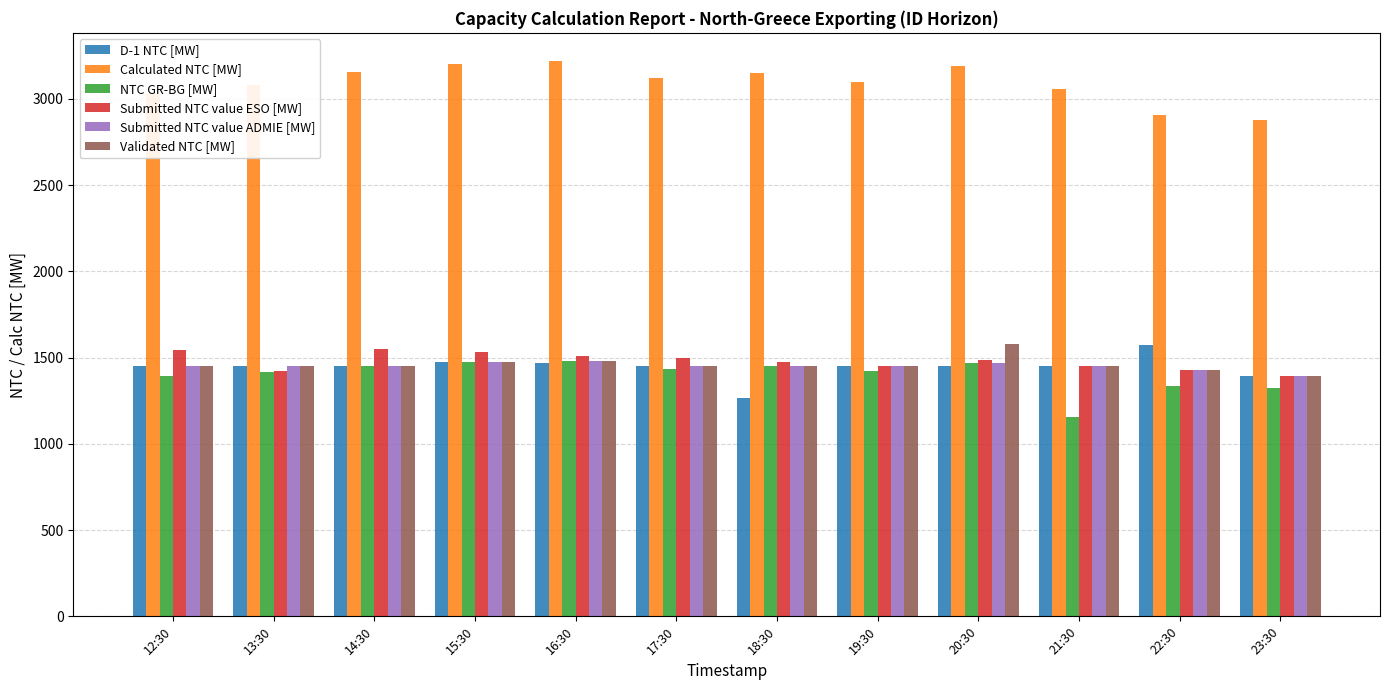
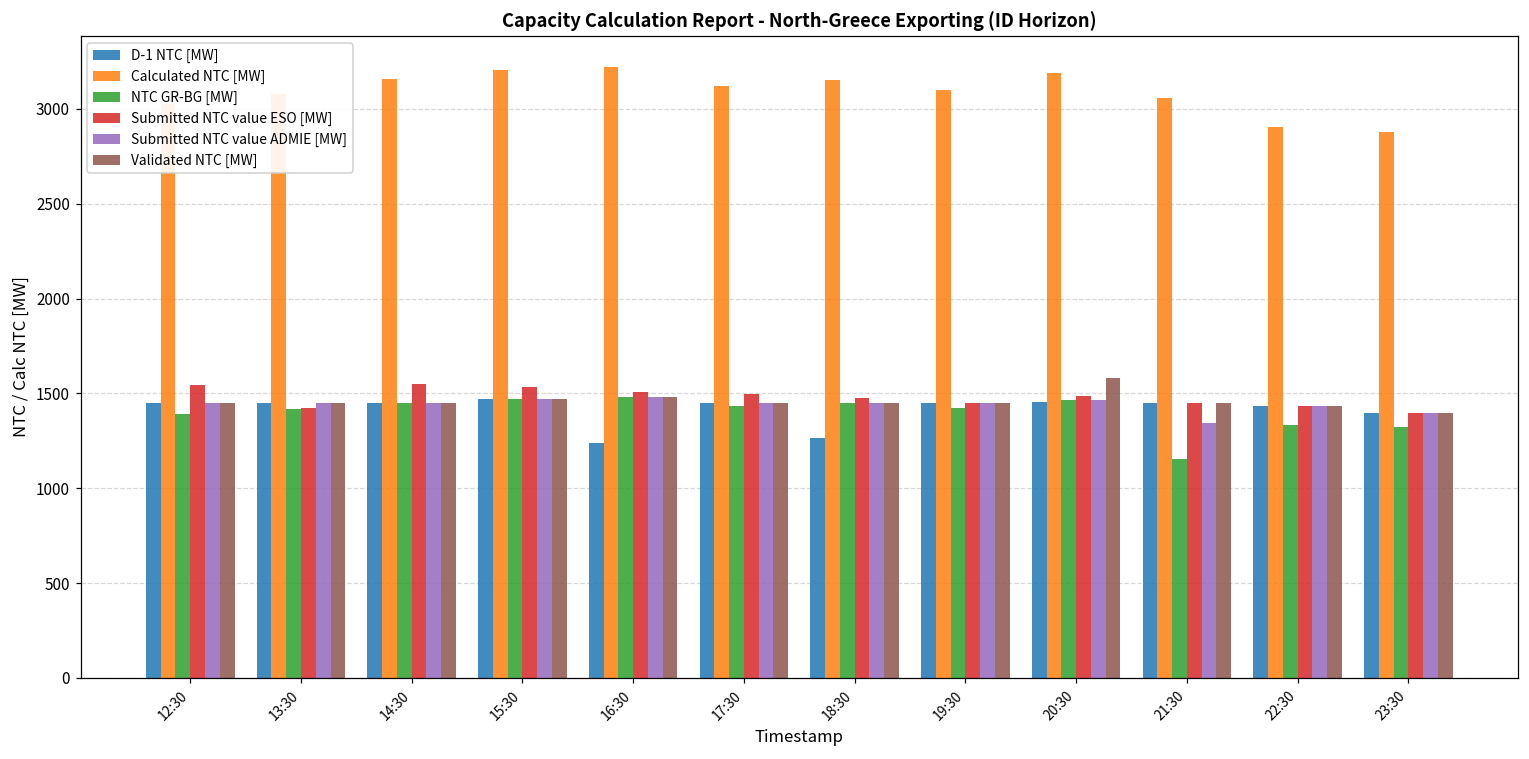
D-1 NTC [MW], 16:30: 1470 -> 1240
Submitted NTC value ADMIE [MW], 21:30: 1450 -> 1340
D-1 NTC [MW], 22:30: 1580 -> 1430
